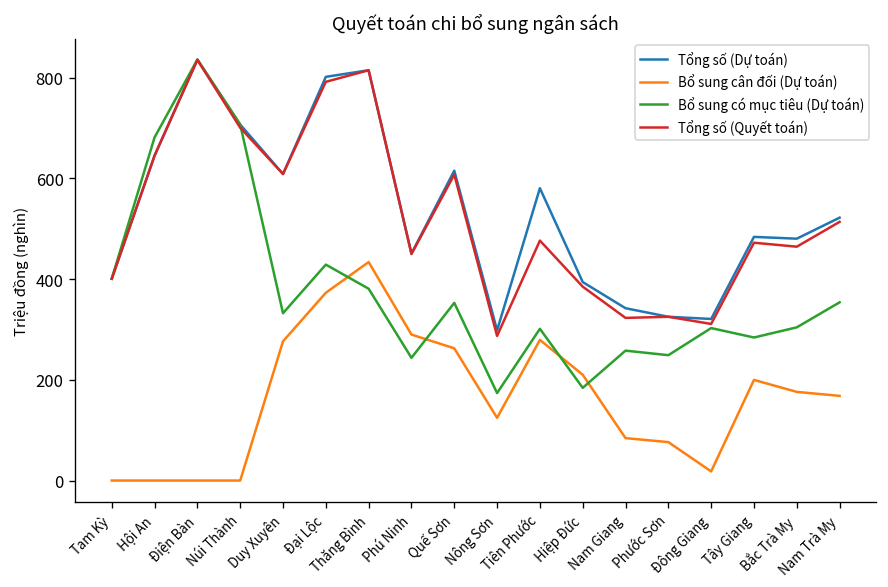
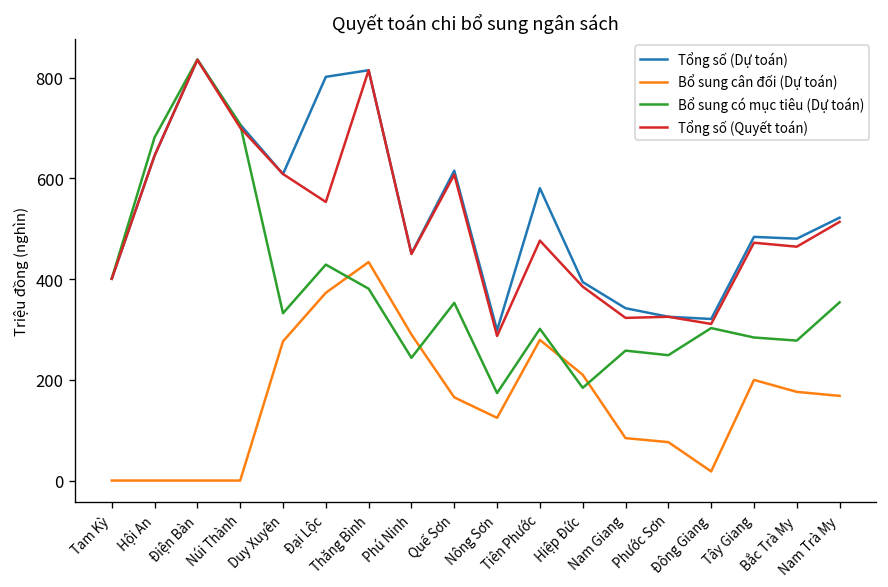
Tổng số (Quyết toán), Đại Lộc: 790 -> 550
Bổ sung cân đối (Dự toán), Quế Sơn: 260 -> 170
Bổ sung có mục tiêu (Dự toán), Bắc Trà My: 300 -> 280
